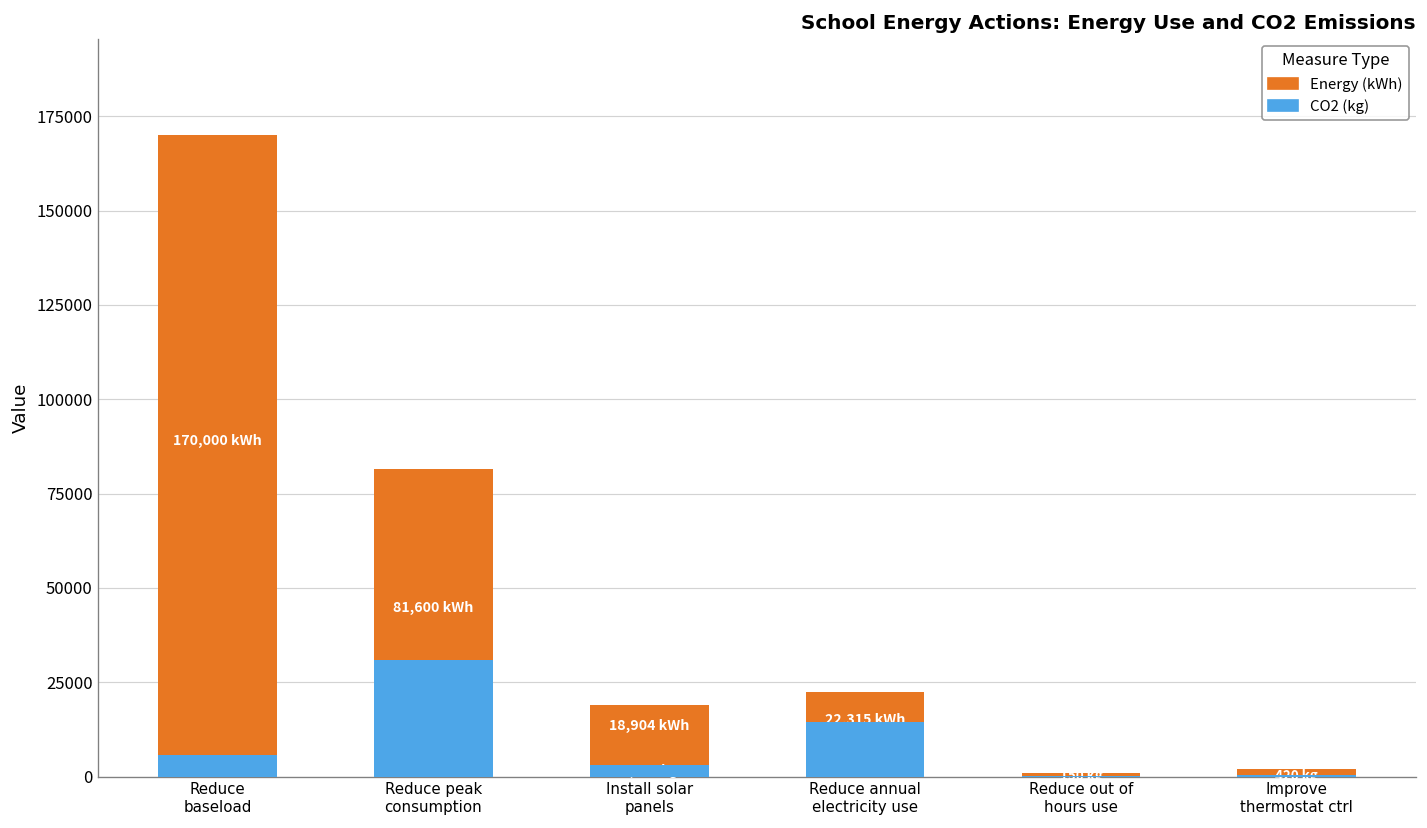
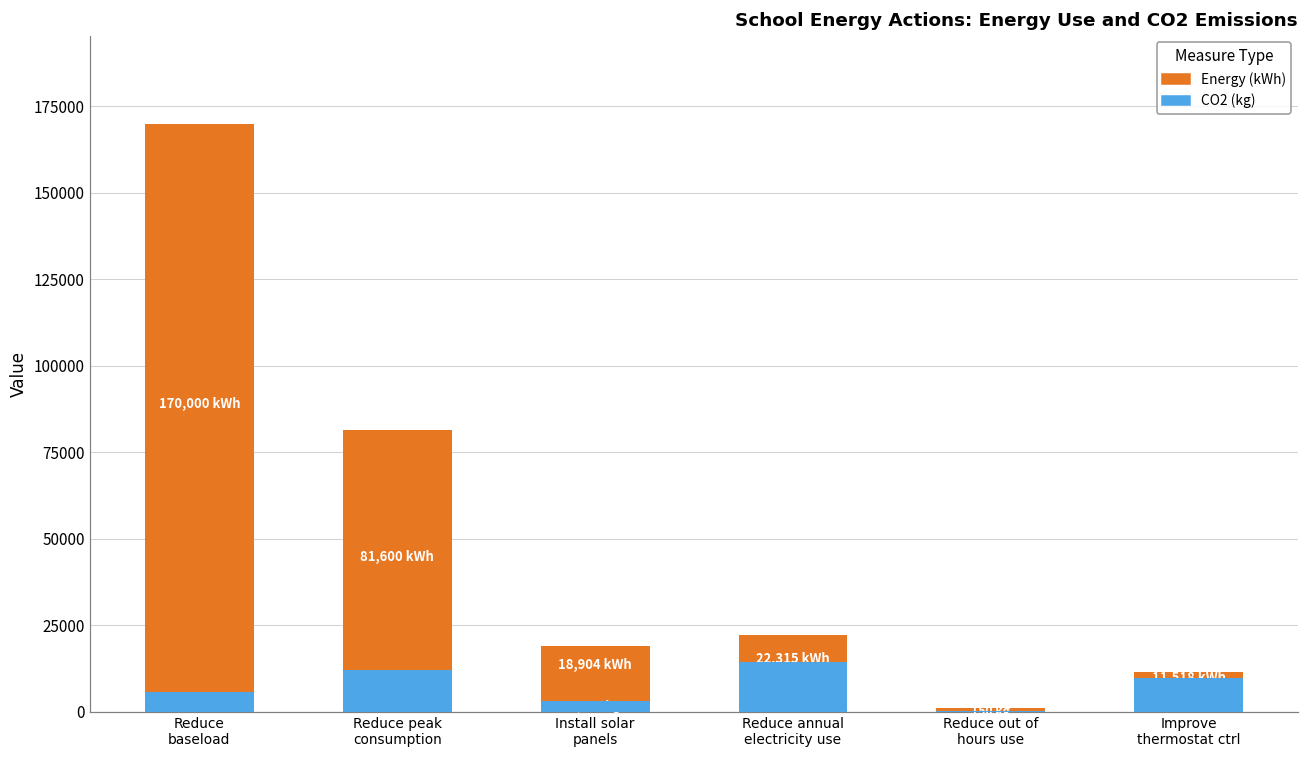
CO2 (kg), Reduce peak consumption: 31000 -> 12000
Energy (kWh), Improve thermostat ctrl: 2000 -> 12000
CO2 (kg), Improve thermostat ctrl: 0 -> 10000
